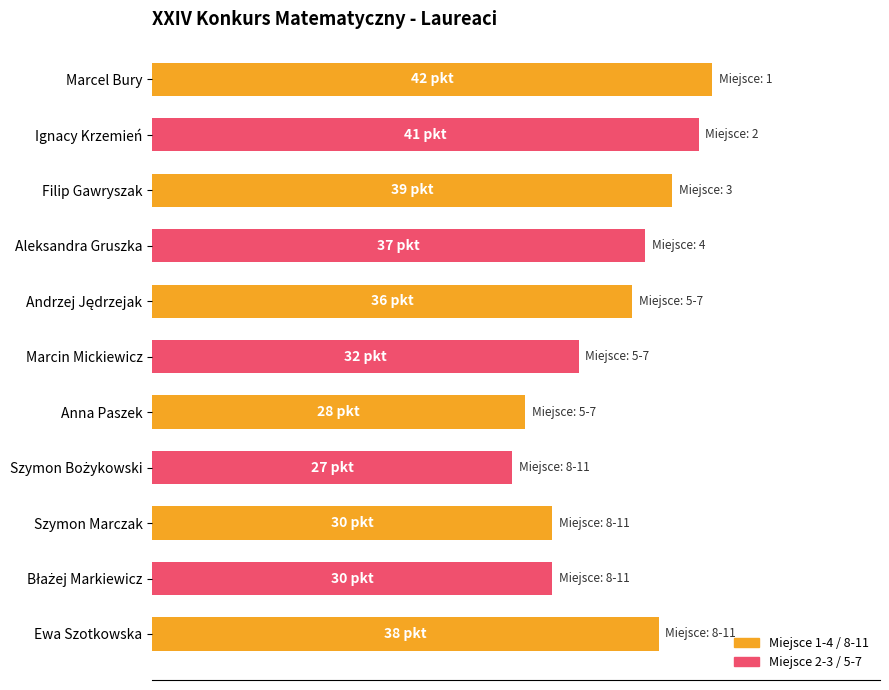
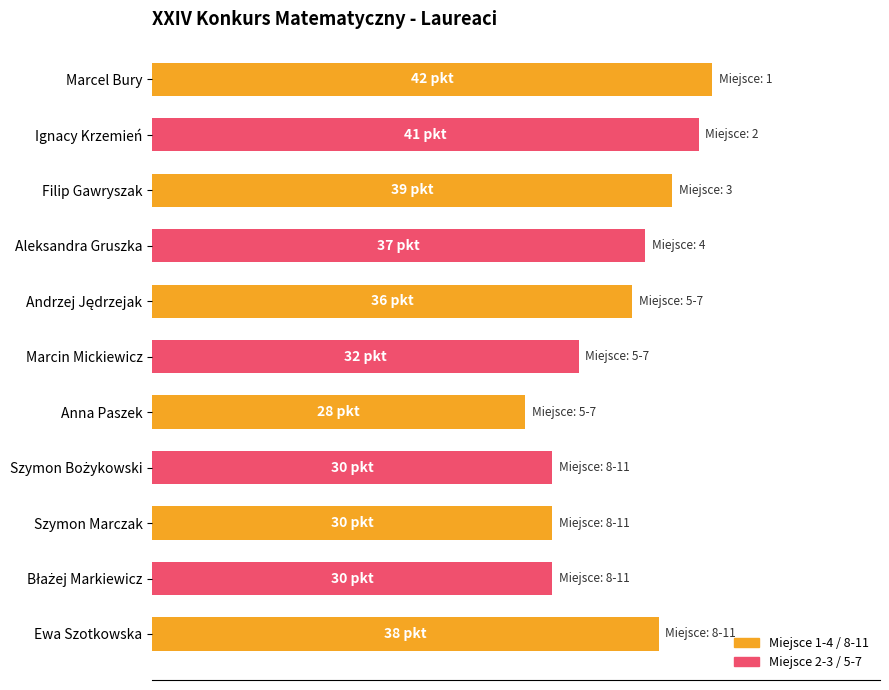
Szymon Bożykowski: 27 -> 30
